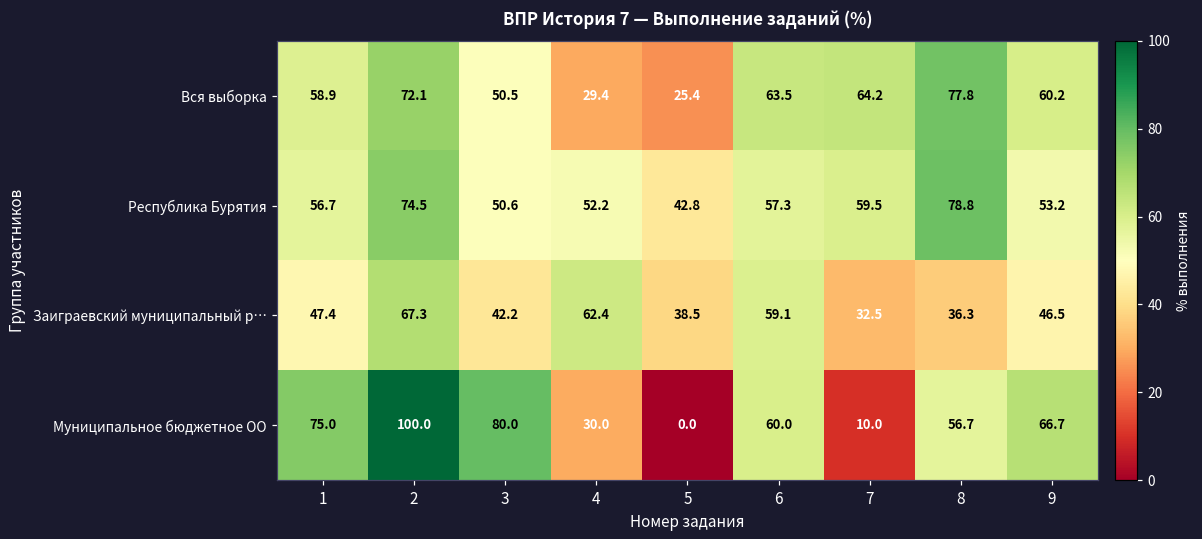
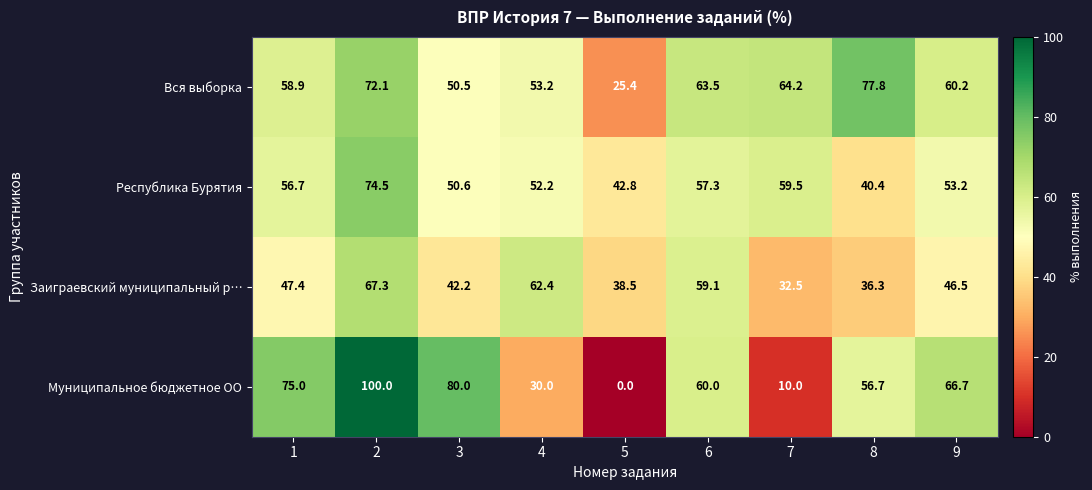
Вся выборка, 4: 29.4 -> 53.2
Республика Бурятия, 8: 78.8 -> 40.4
